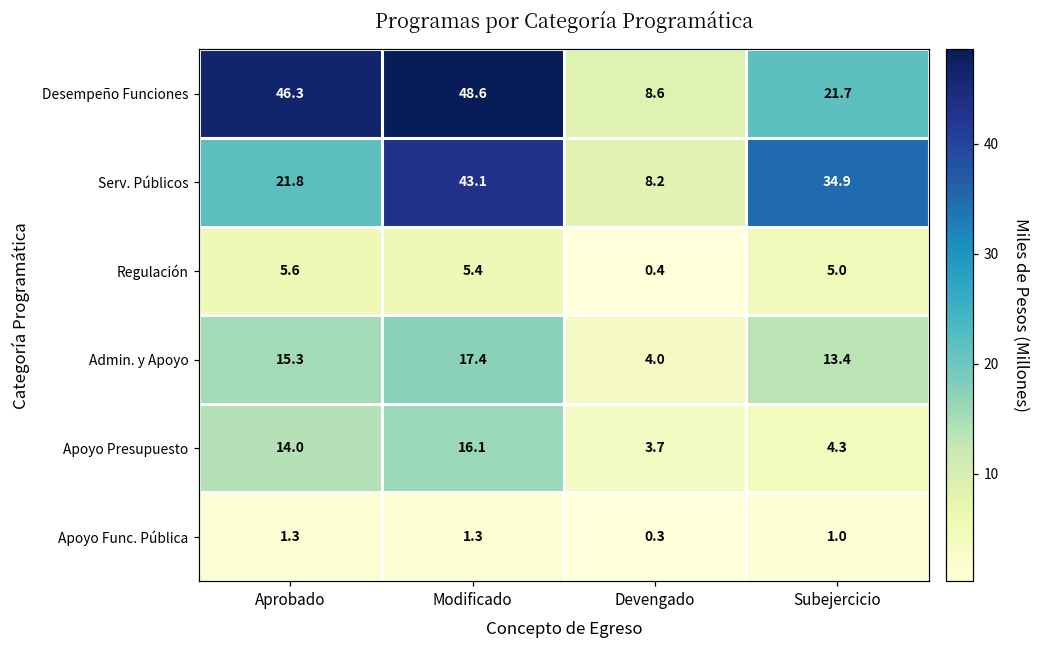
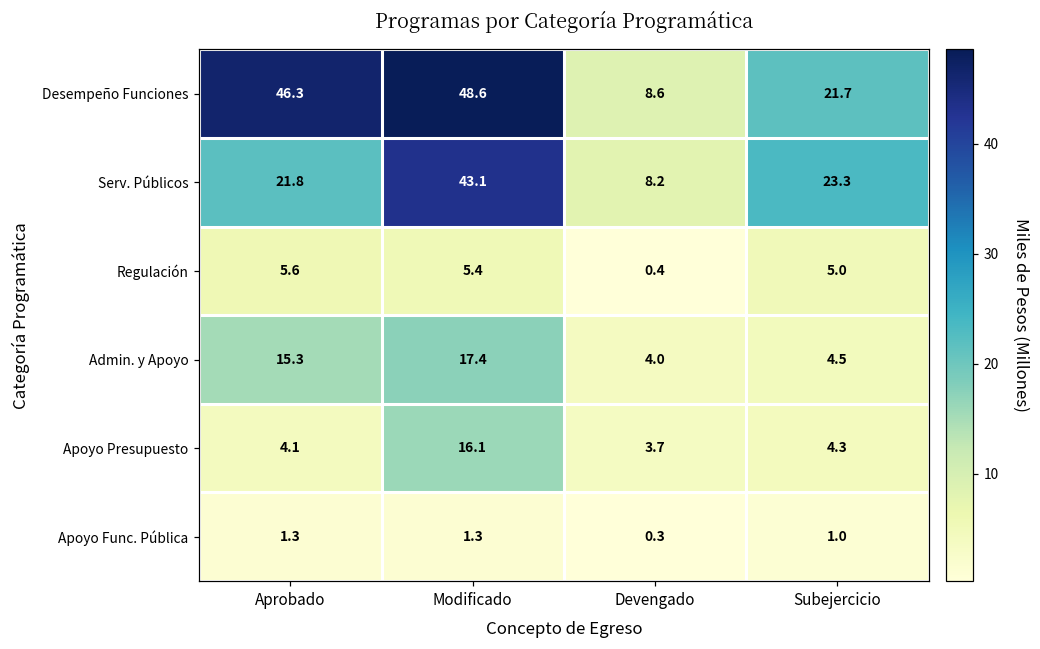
Serv. Públicos, Subejercicio: 34.9 -> 23.3
Admin. y Apoyo, Subejercicio: 13.4 -> 4.5
Apoyo Presupuesto, Aprobado: 14.0 -> 4.1
